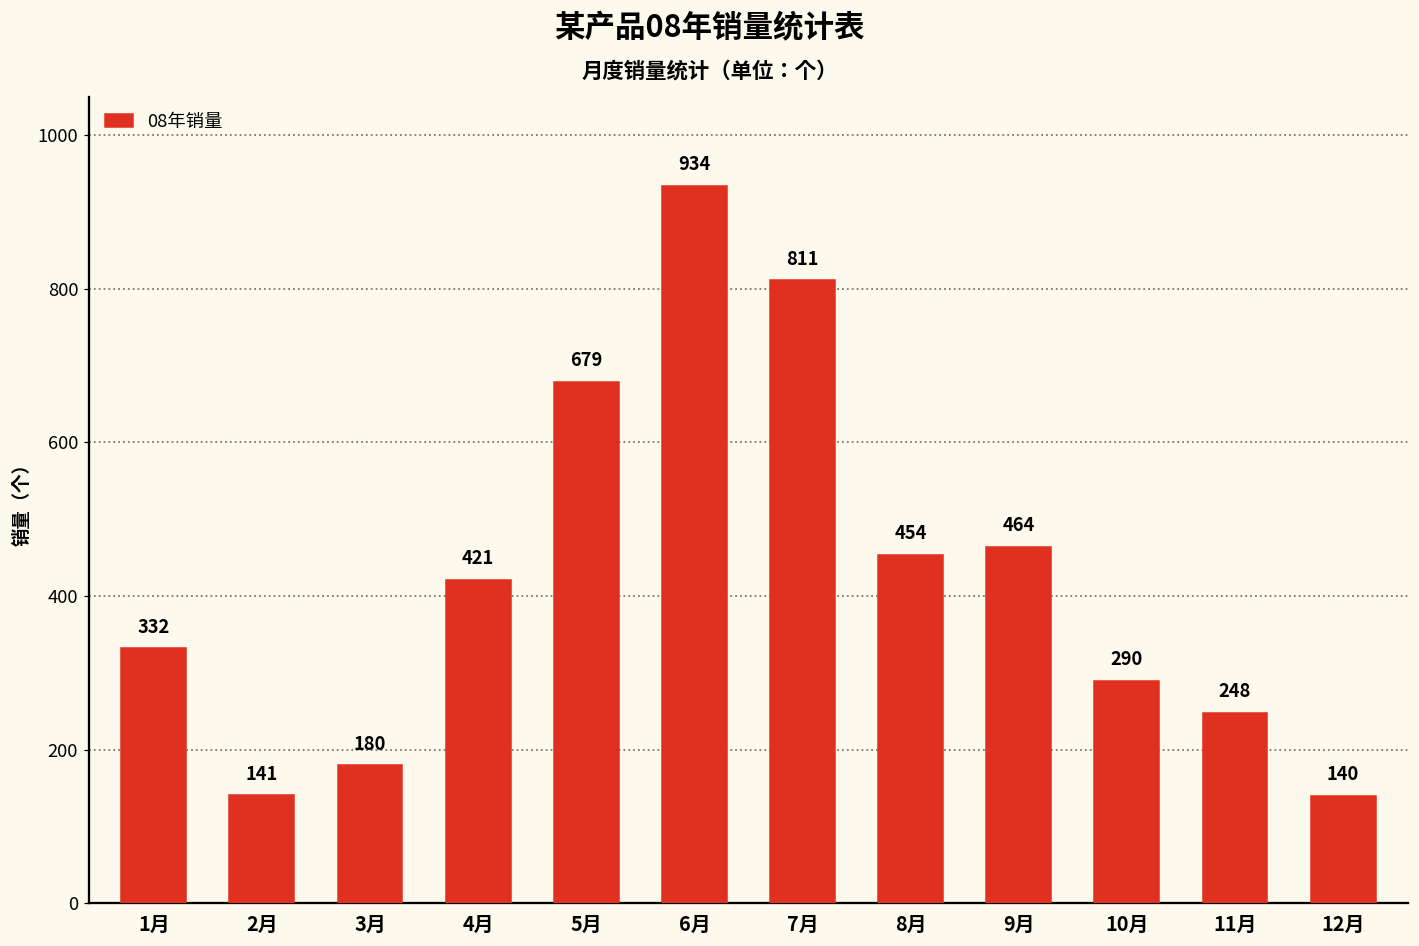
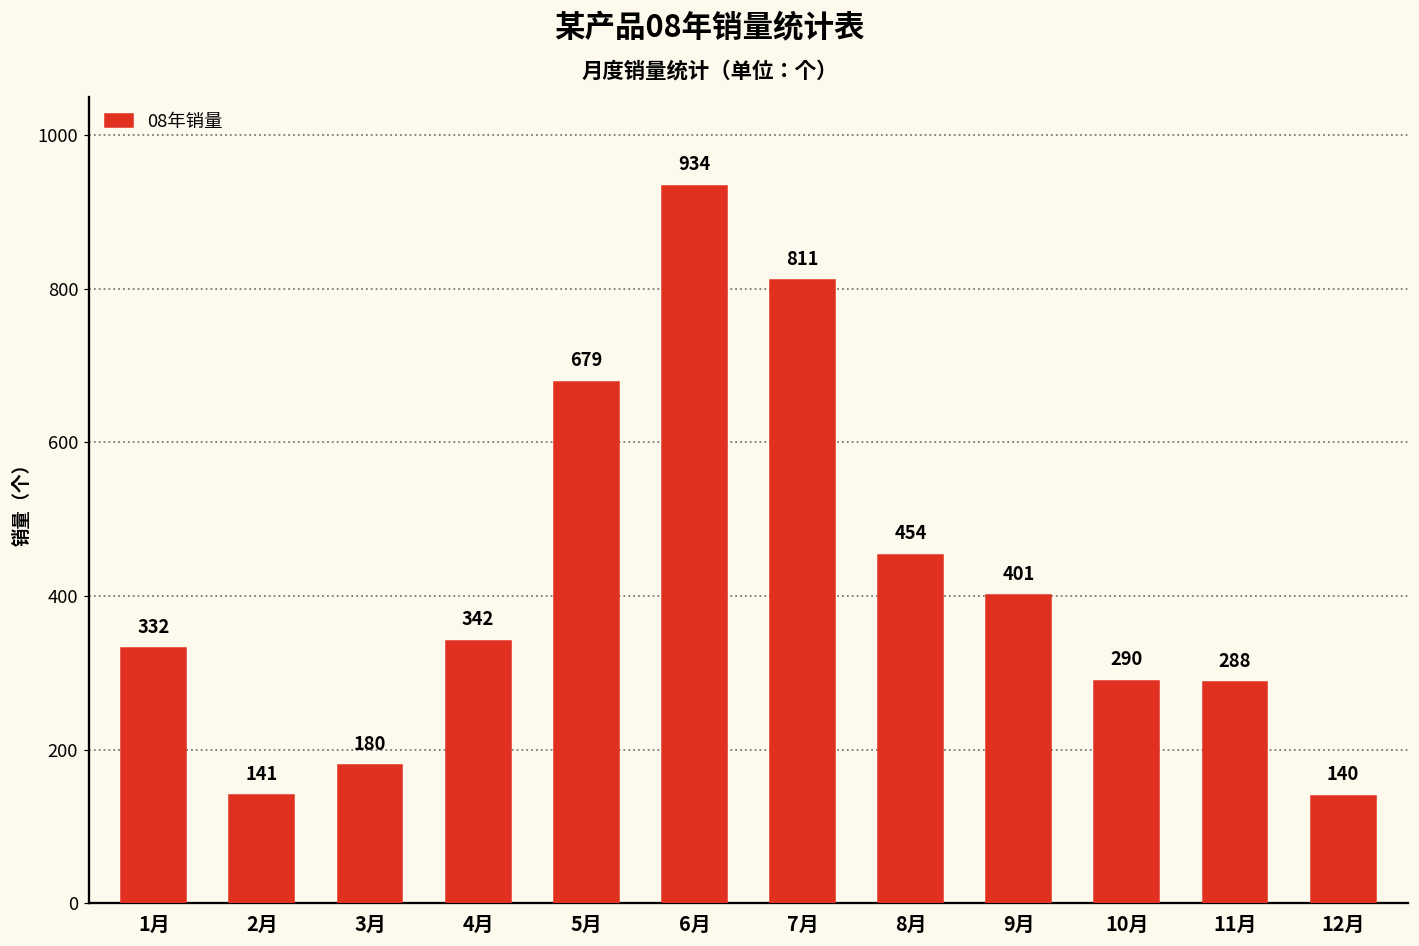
4月: 421 -> 342
9月: 464 -> 401
11月: 248 -> 288
